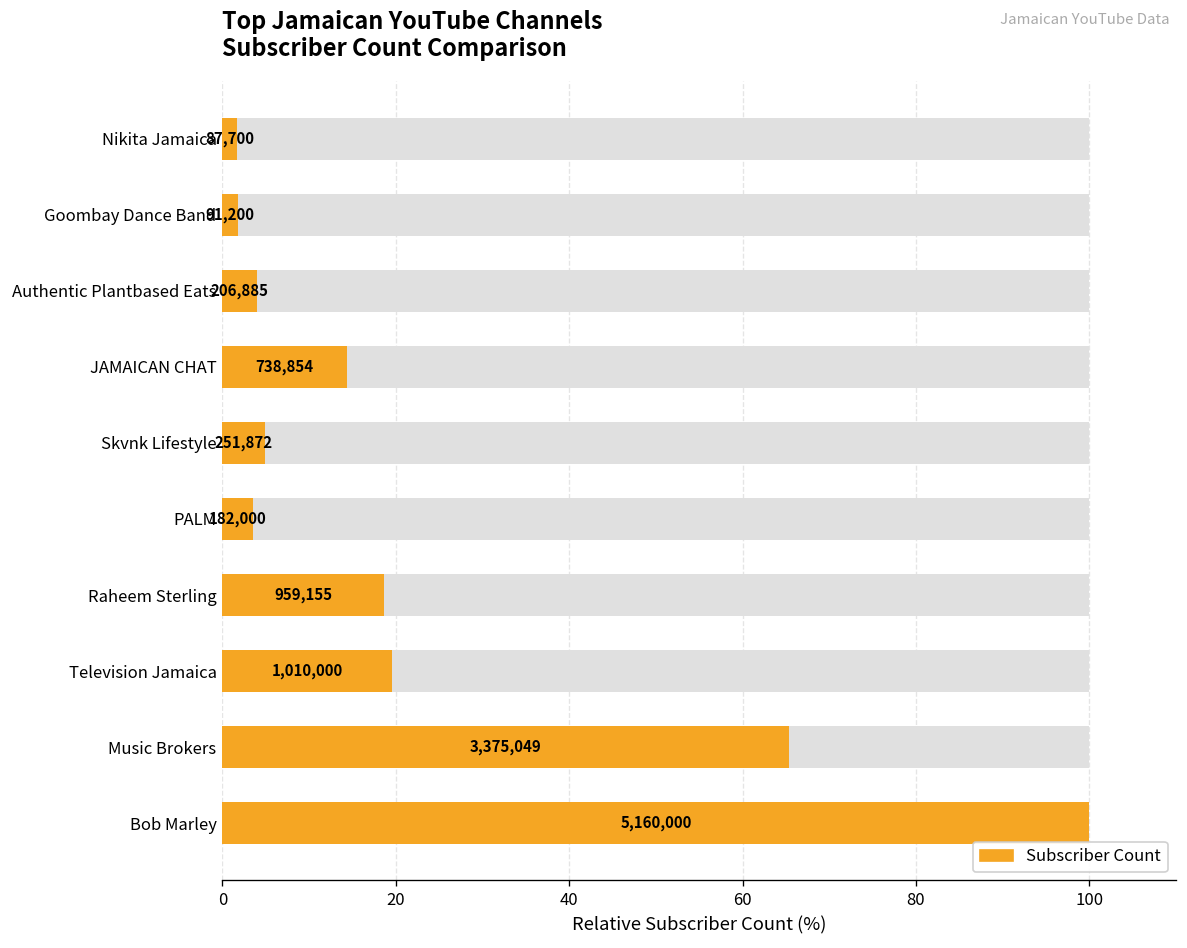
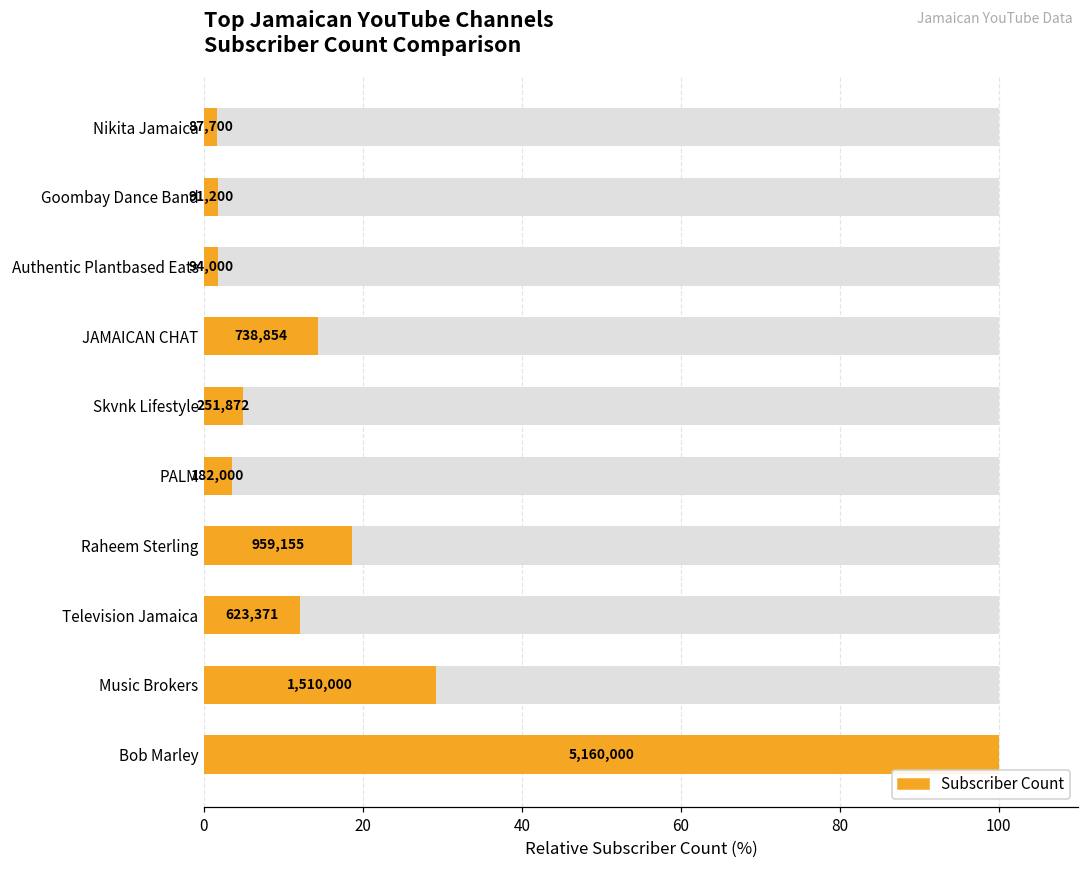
Subscriber Count, Authentic Plantbased Eats: 206,885 -> 94,000
Subscriber Count, Television Jamaica: 1,010,000 -> 623,371
Subscriber Count, Music Brokers: 3,375,049 -> 1,510,000
